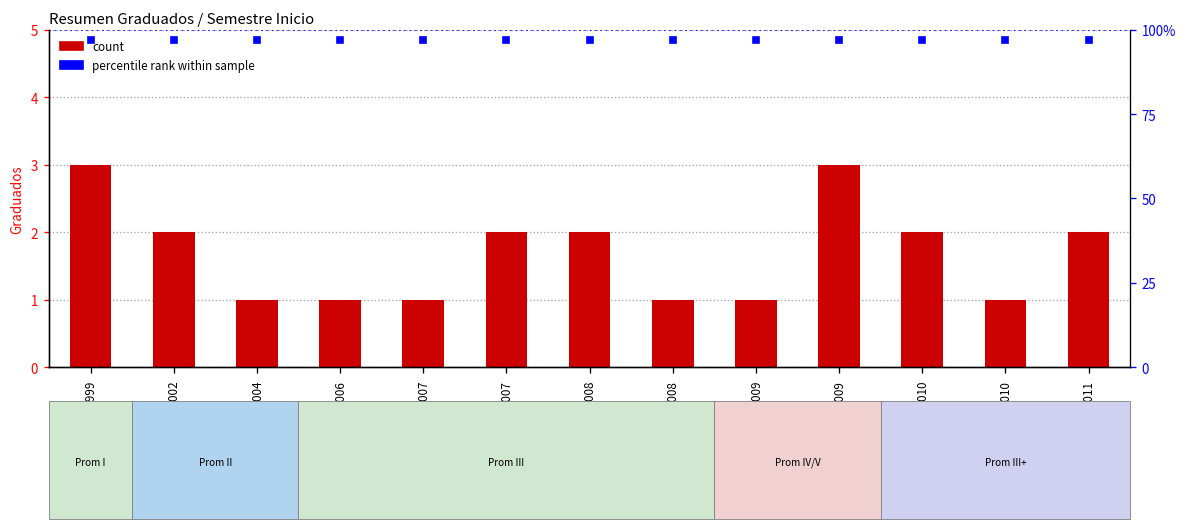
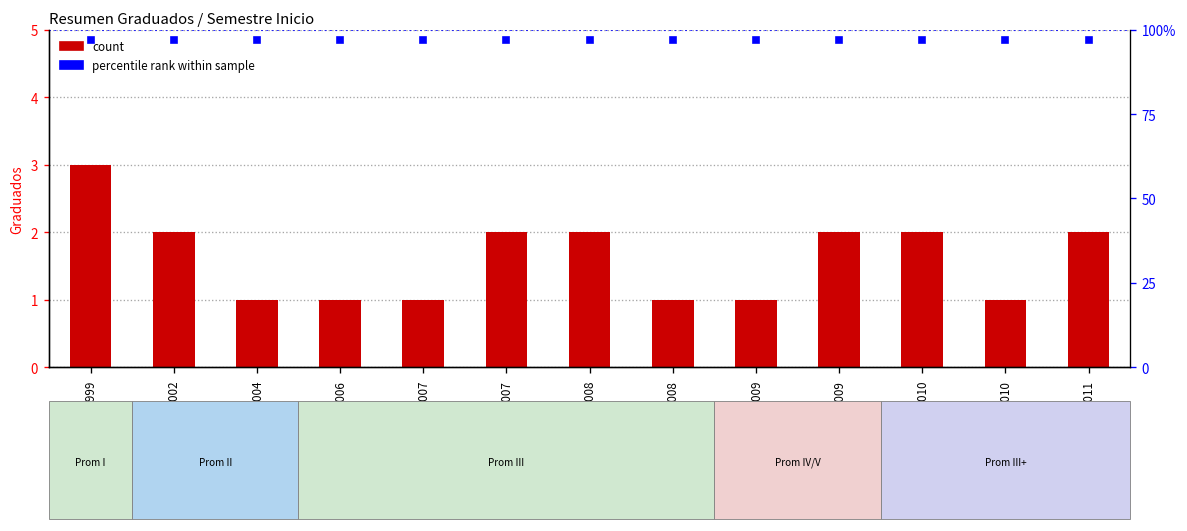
count, II-2009: 3 -> 2
